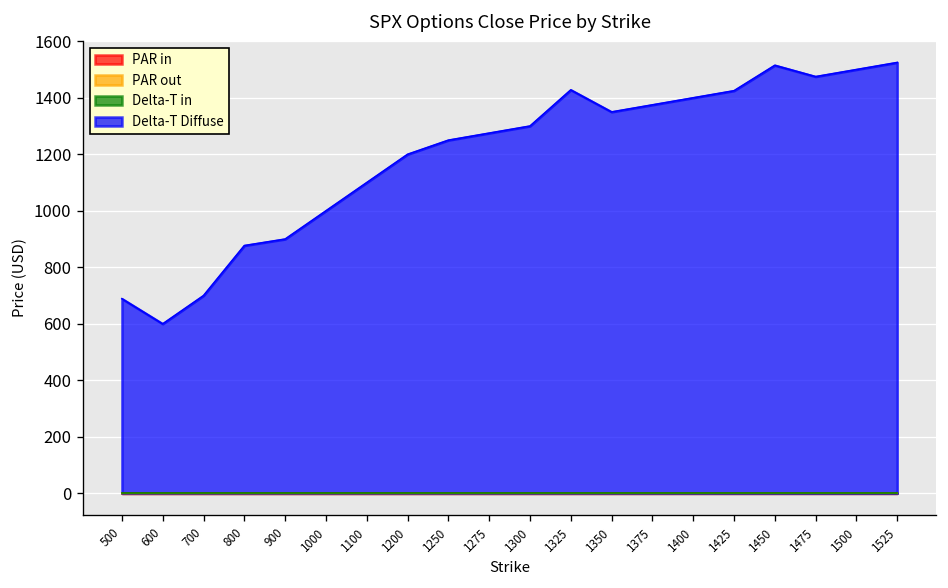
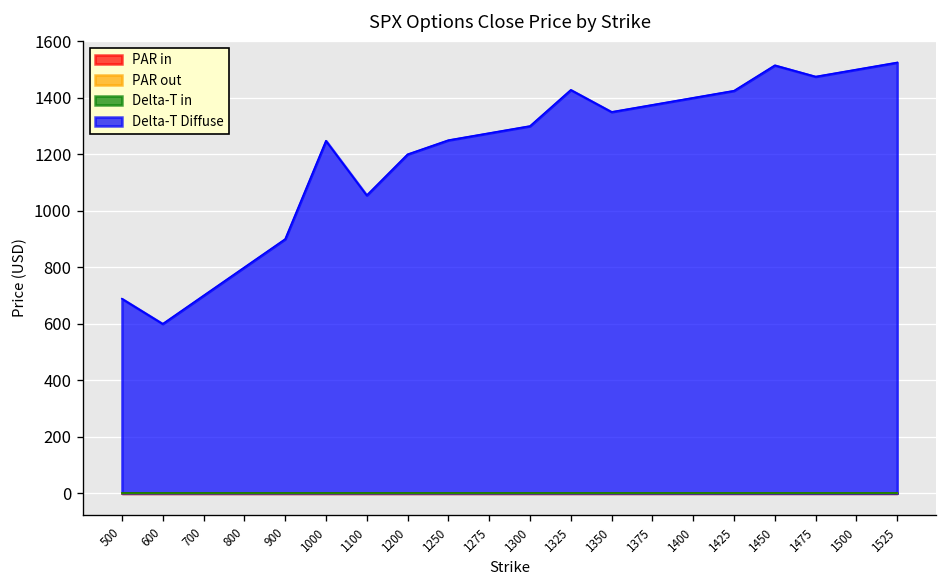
Delta-T Diffuse, 800: 880 -> 800
Delta-T Diffuse, 1000: 1000 -> 1250
Delta-T Diffuse, 1100: 1100 -> 1060
